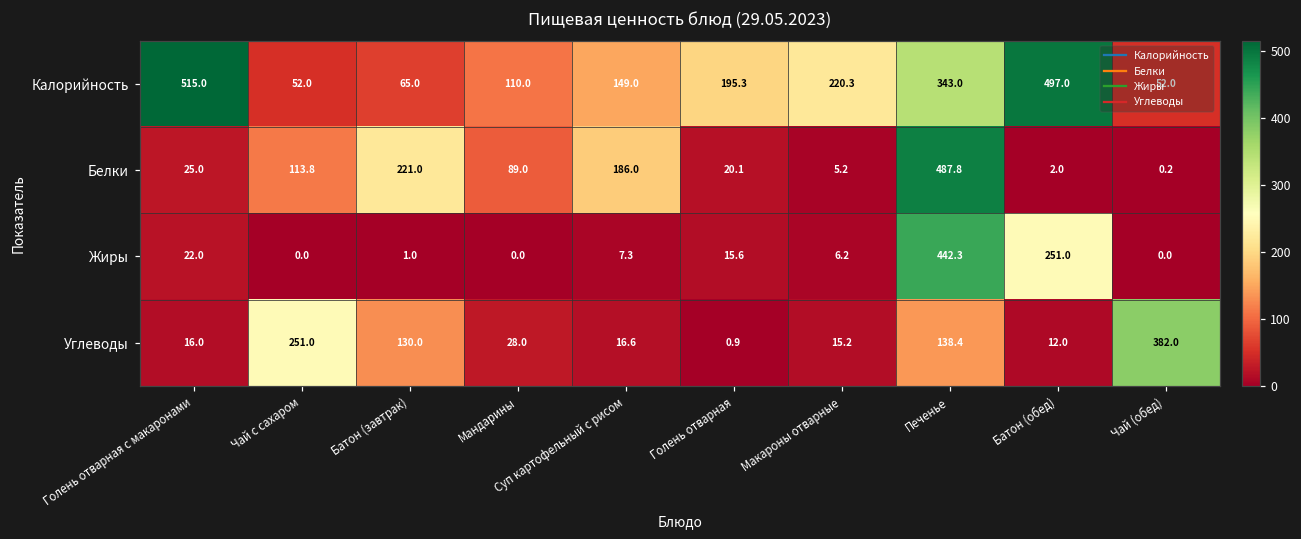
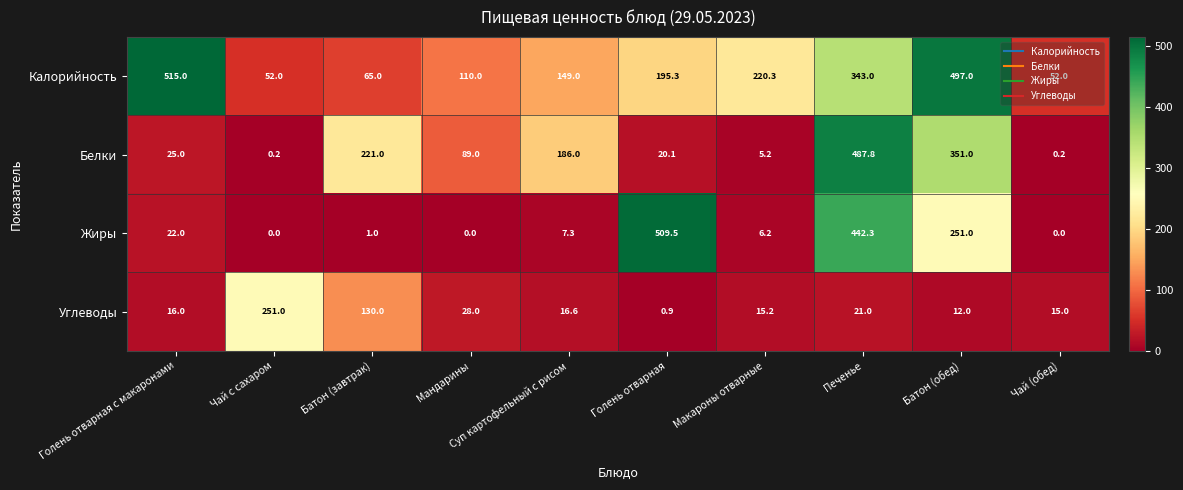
Белки, Чай с сахаром: 113.8 -> 0.2
Белки, Батон (обед): 2.0 -> 351.0
Жиры, Голень отварная: 15.6 -> 509.5
Углеводы, Печенье: 138.4 -> 21.0
Углеводы, Чай (обед): 382.0 -> 15.0
